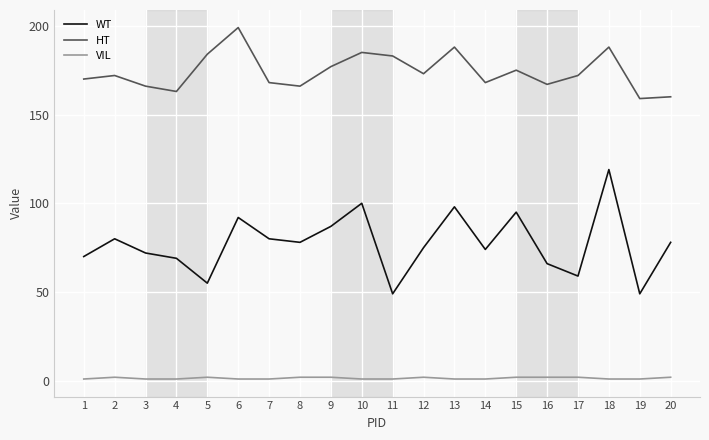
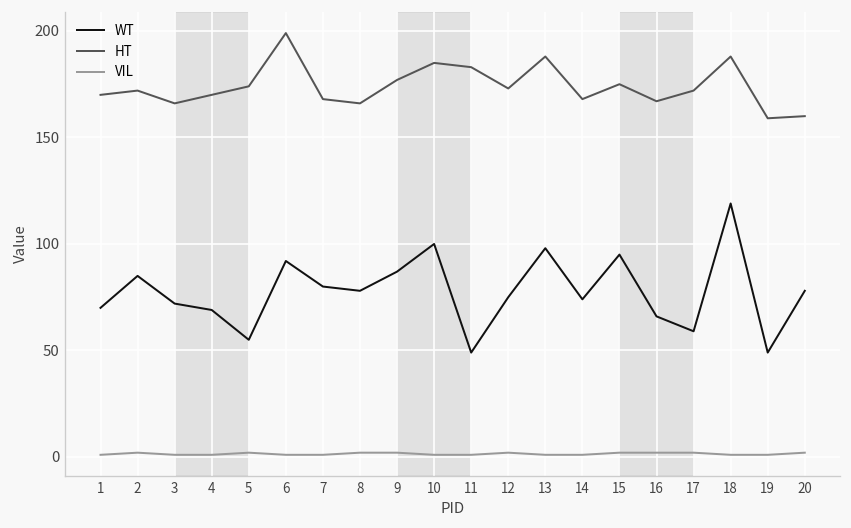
WT, 2: 80 -> 85
HT, 4: 163 -> 170
HT, 5: 184 -> 174
